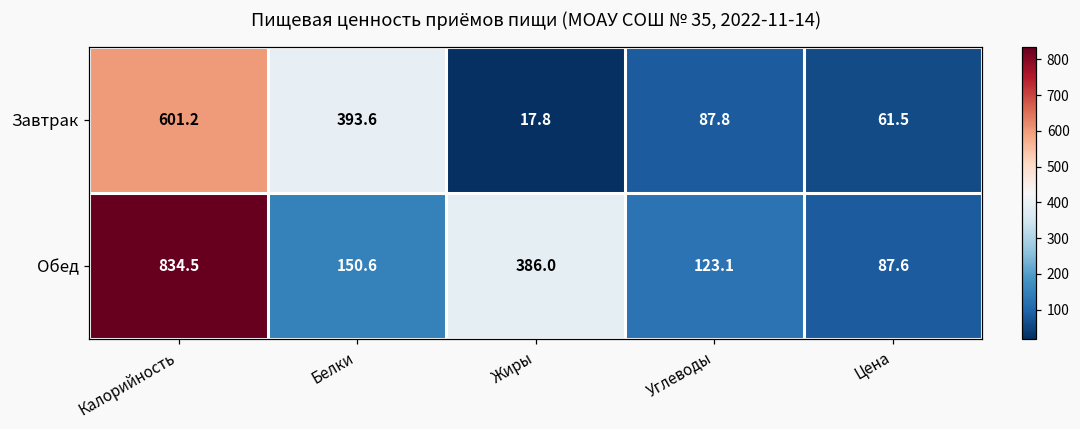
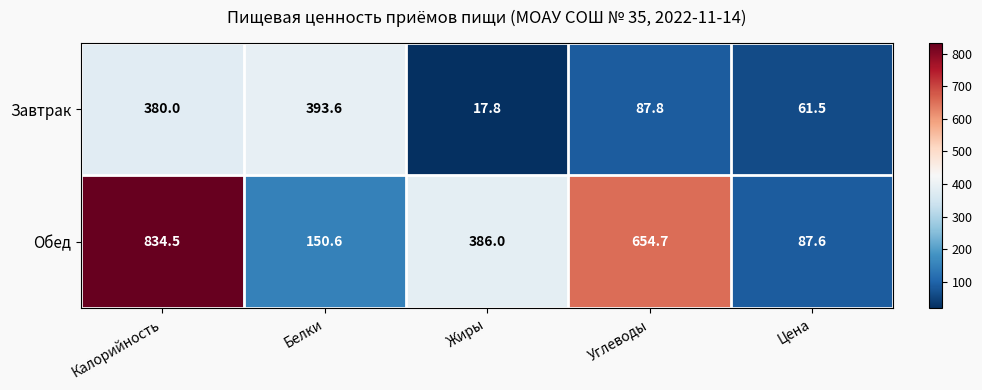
Завтрак, Калорийность: 601.2 -> 380.0
Обед, Углеводы: 123.1 -> 654.7
